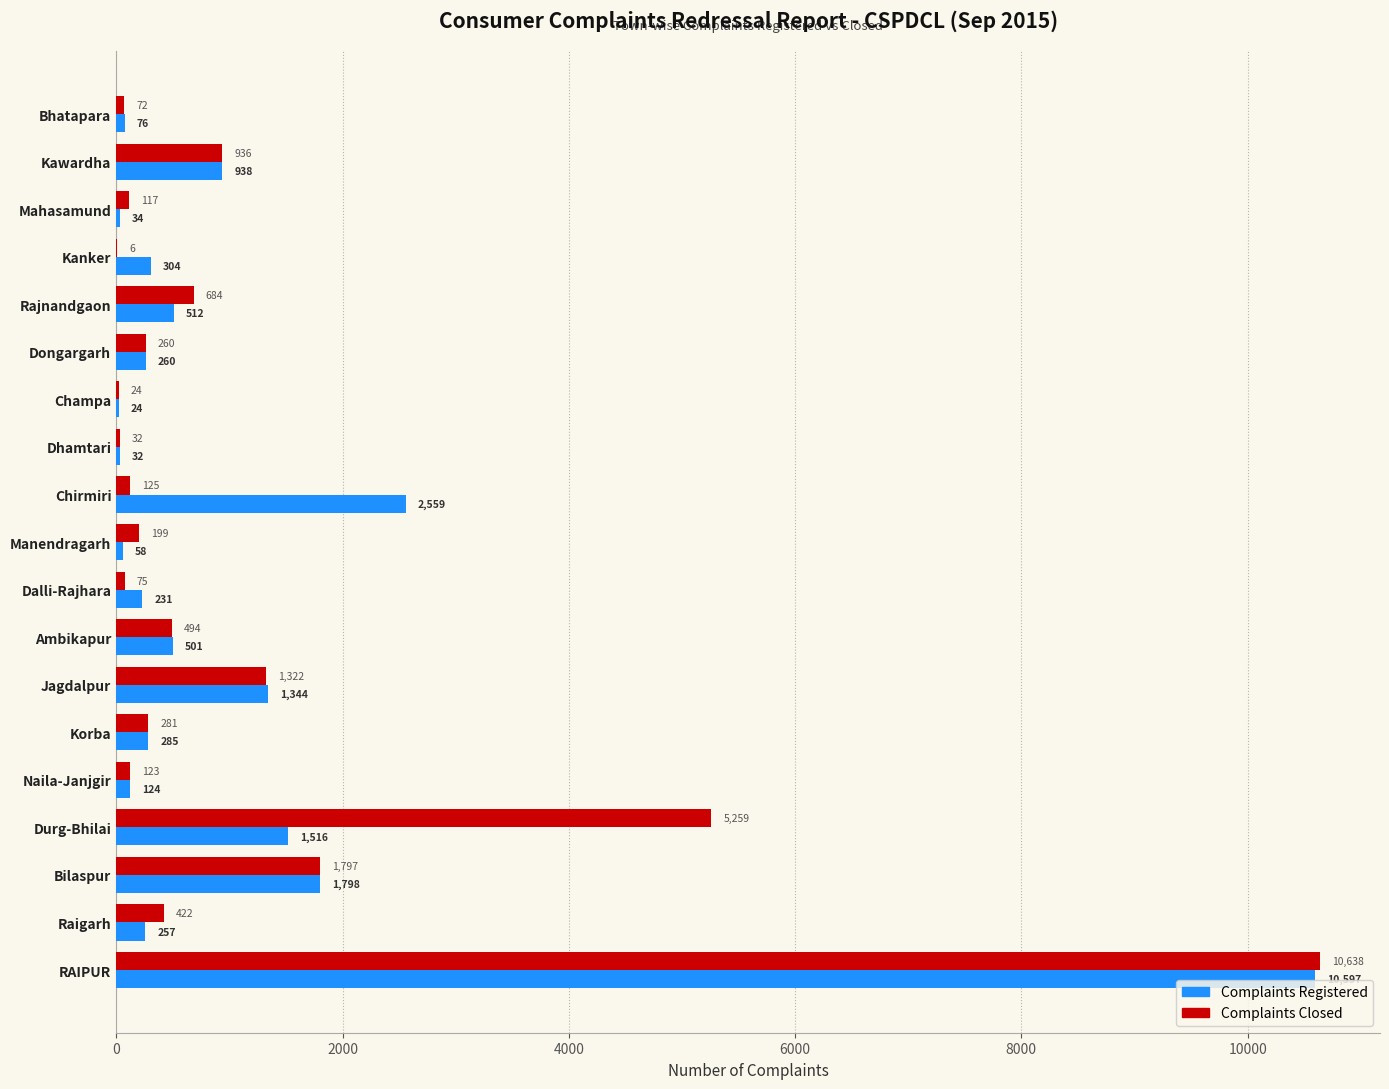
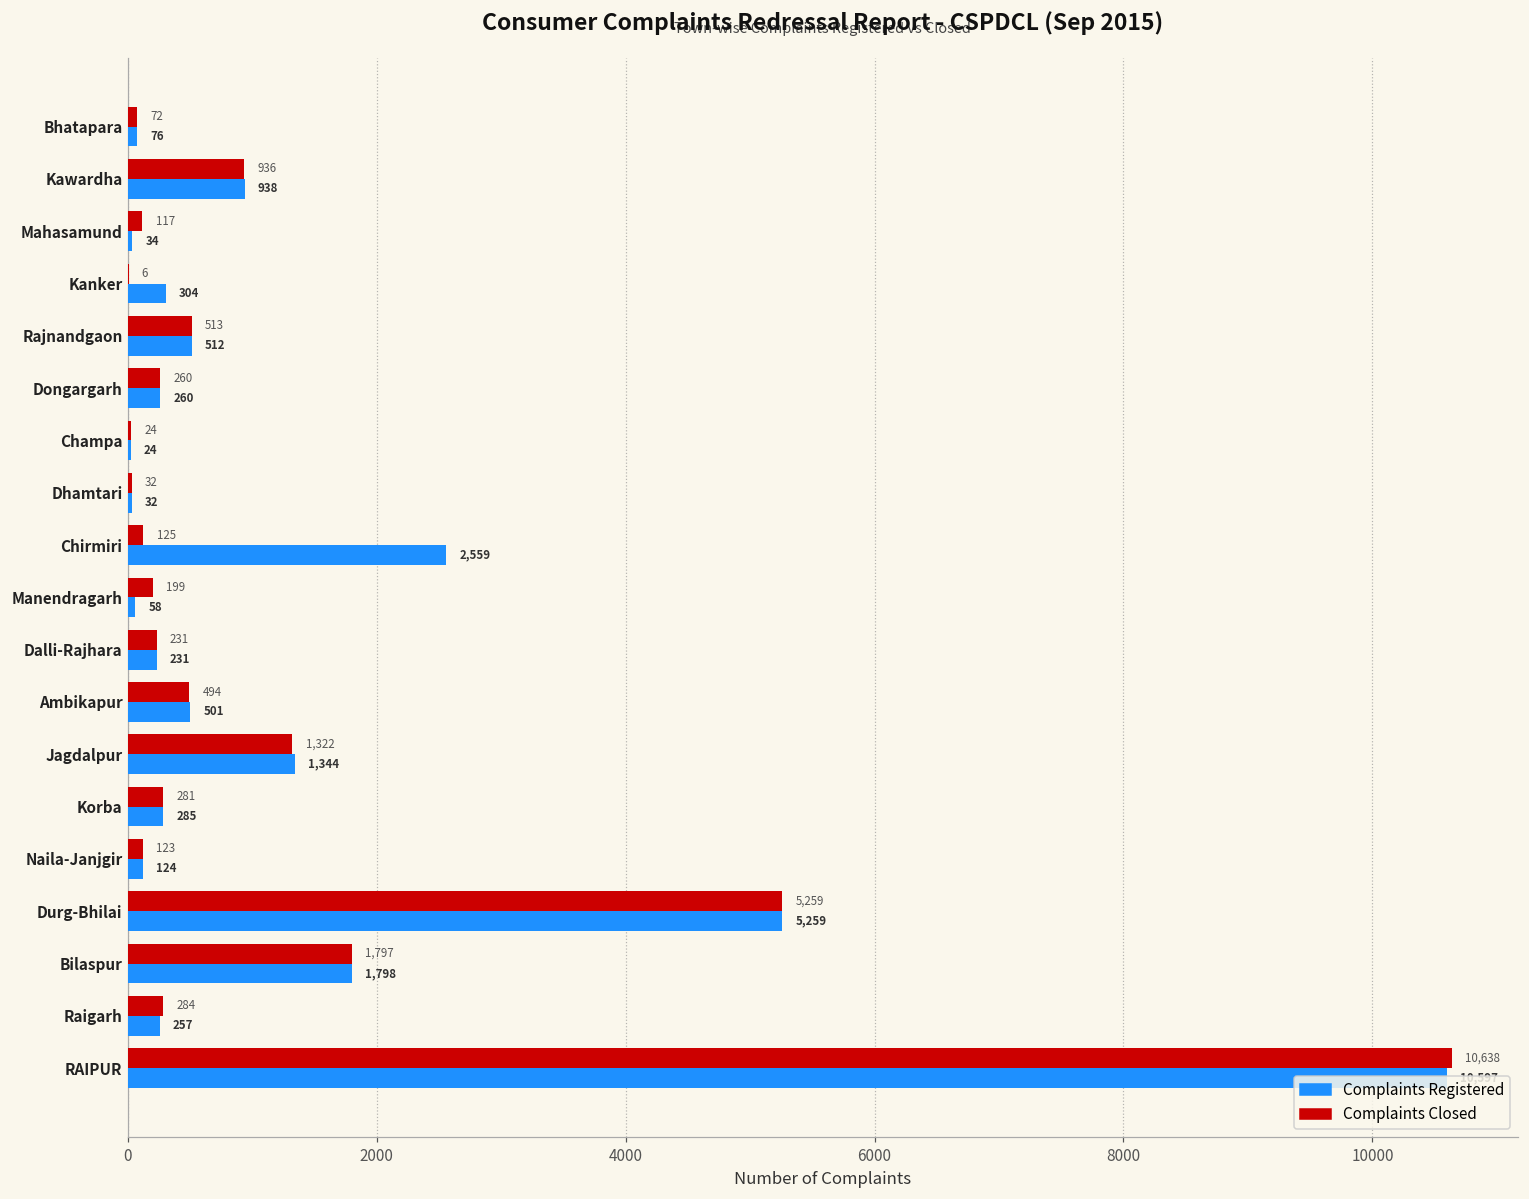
Complaints Closed, Rajnandgaon: 684 -> 513
Complaints Closed, Dalli-Rajhara: 75 -> 231
Complaints Registered, Durg-Bhilai: 1,516 -> 5,259
Complaints Closed, Raigarh: 422 -> 284
